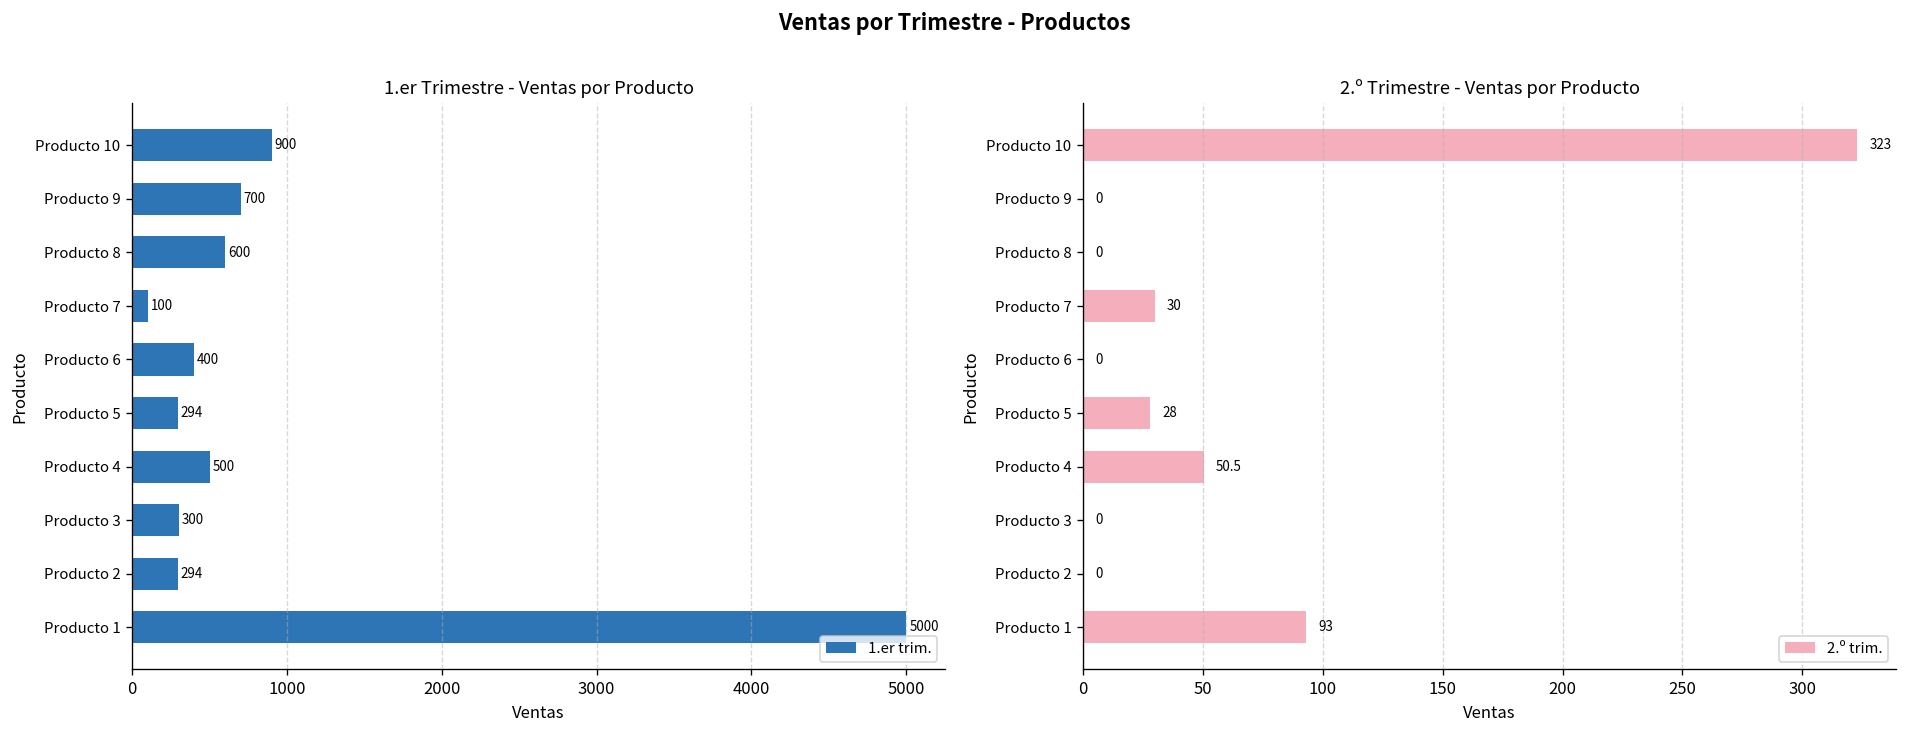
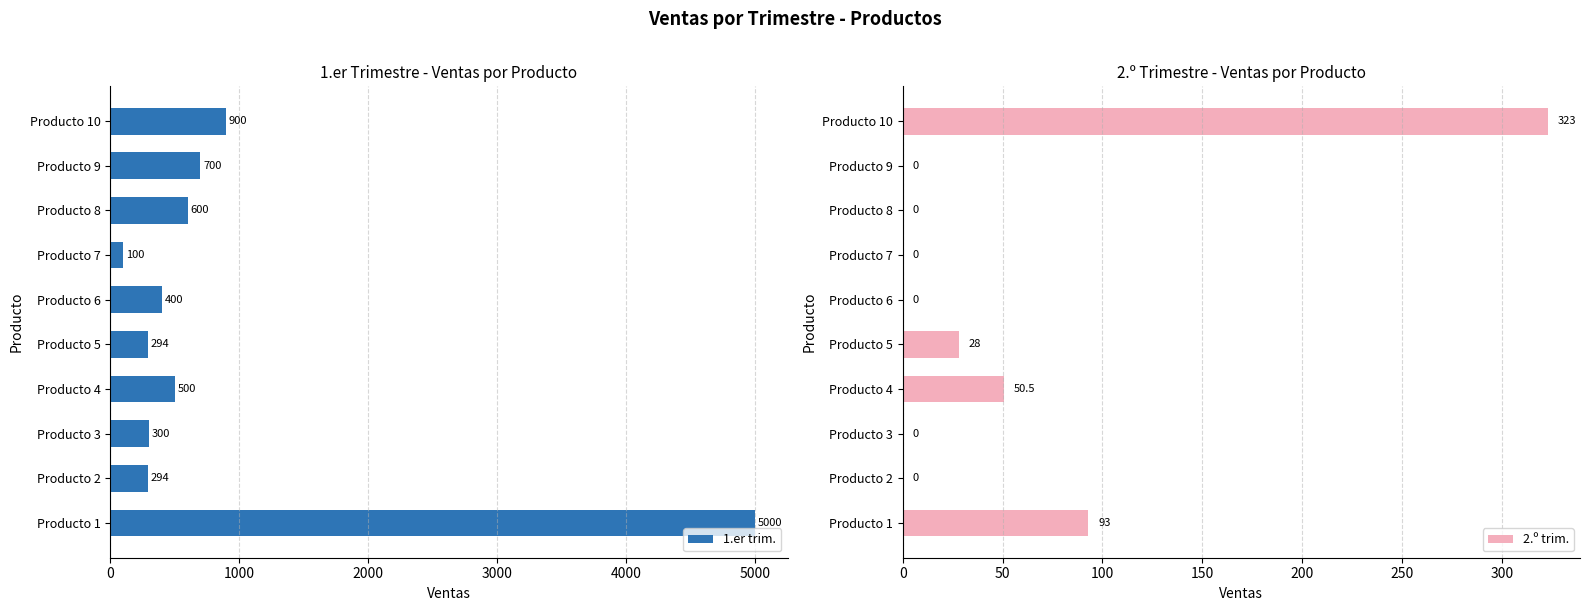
2.º Trimestre - Ventas por Producto, Producto 7: 30 -> 0
